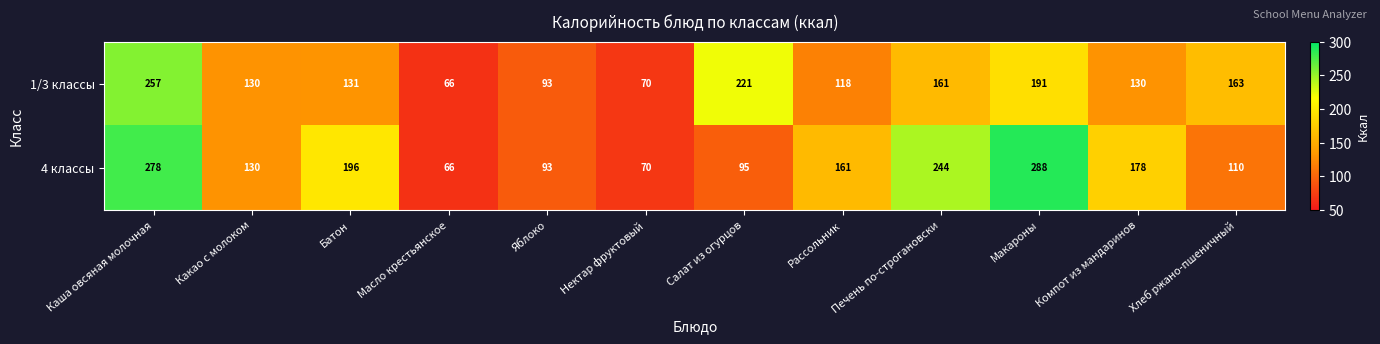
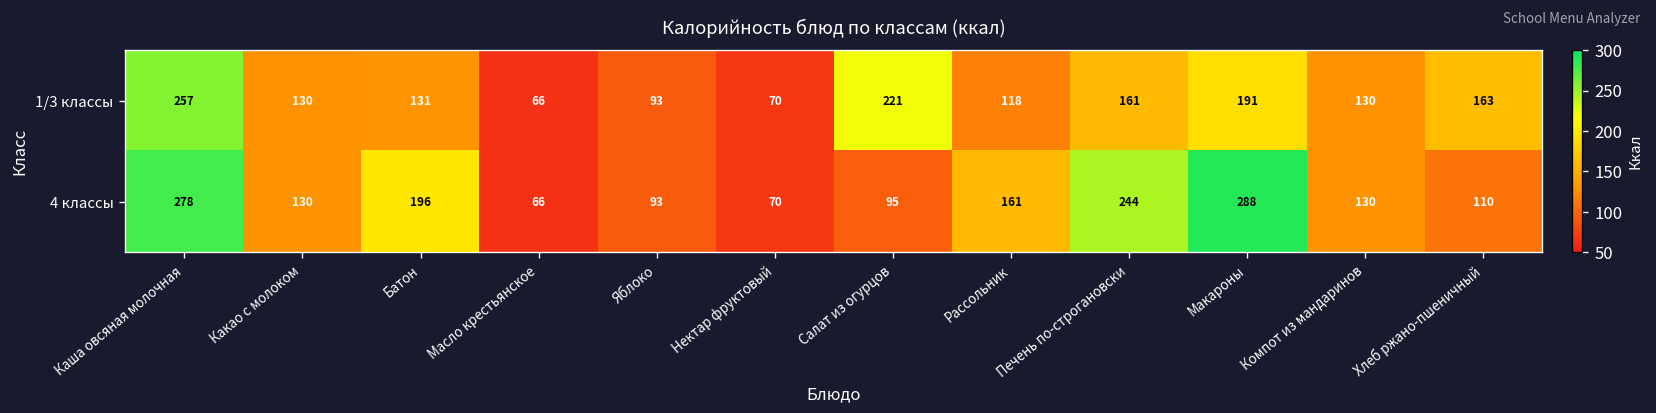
4 классы, Компот из мандаринов: 178 -> 130
